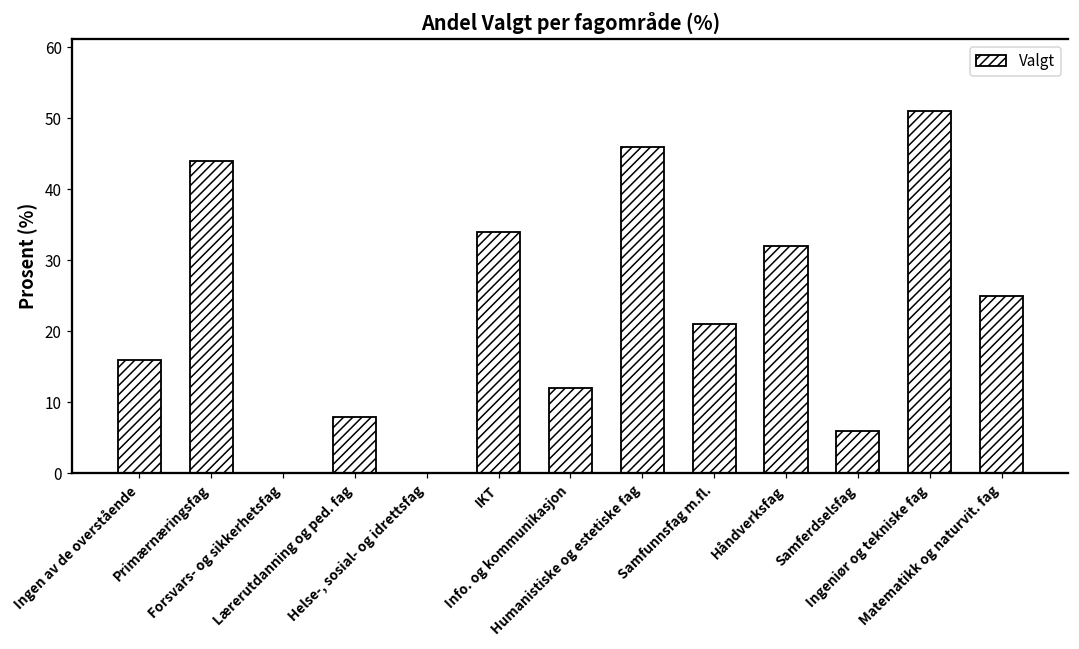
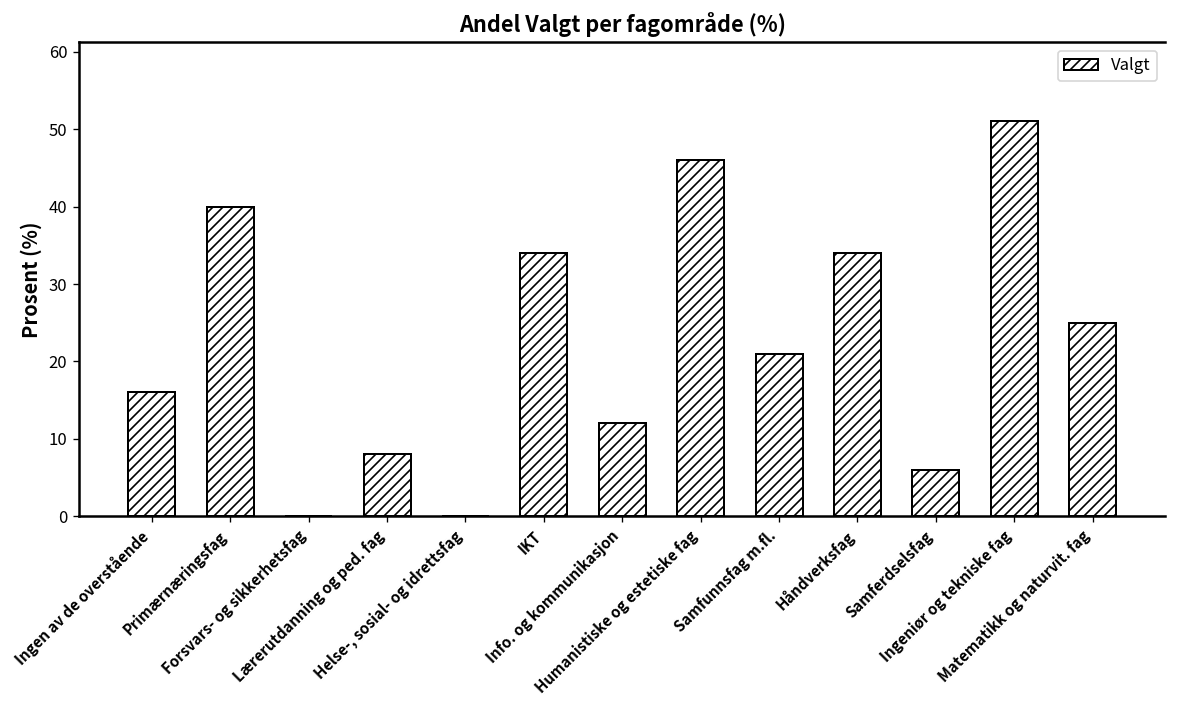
Primærnæringsfag: 44 -> 40
Håndverksfag: 32 -> 34
